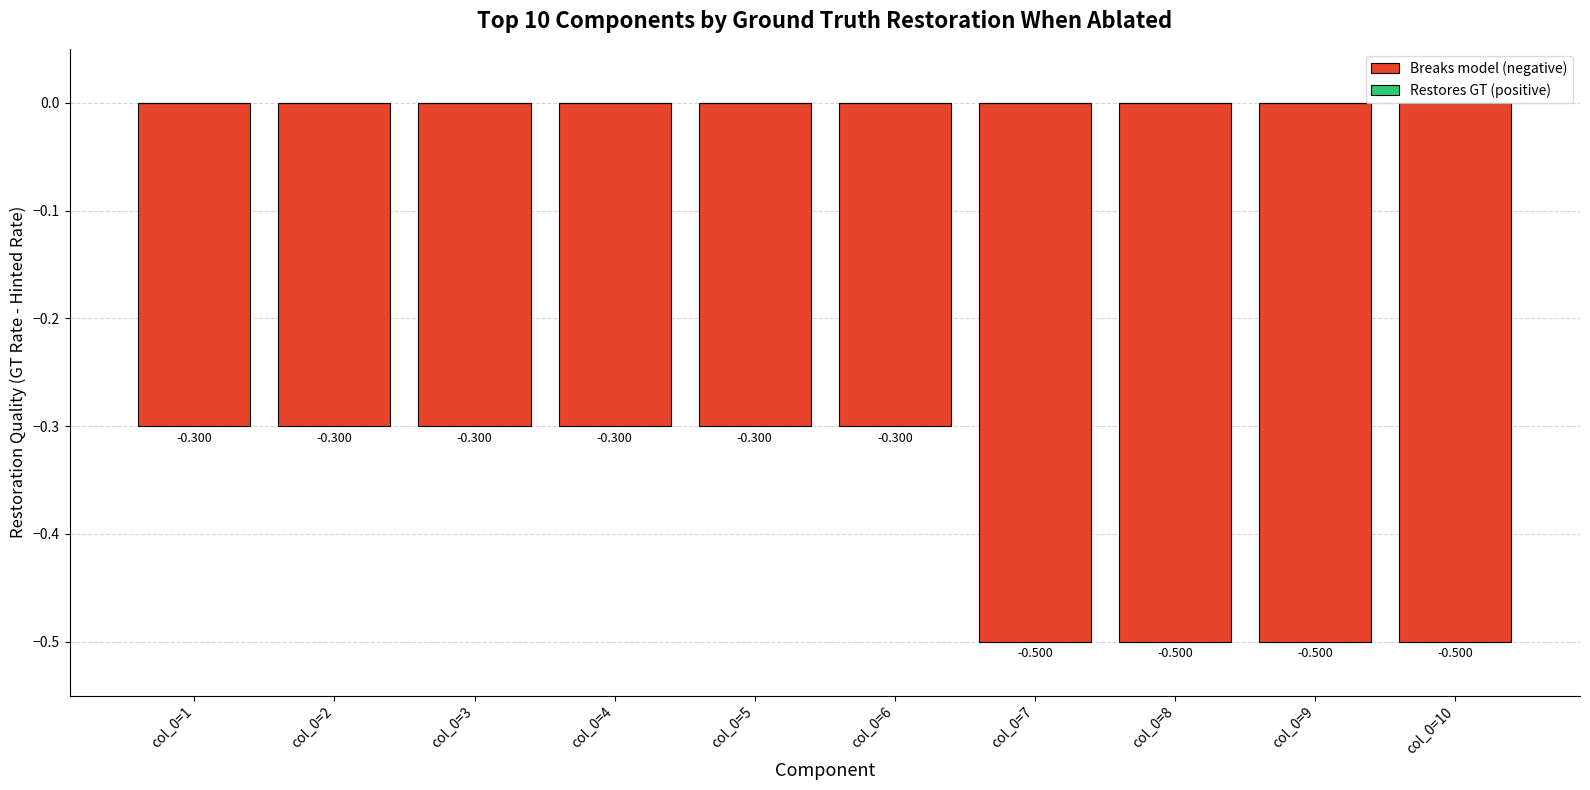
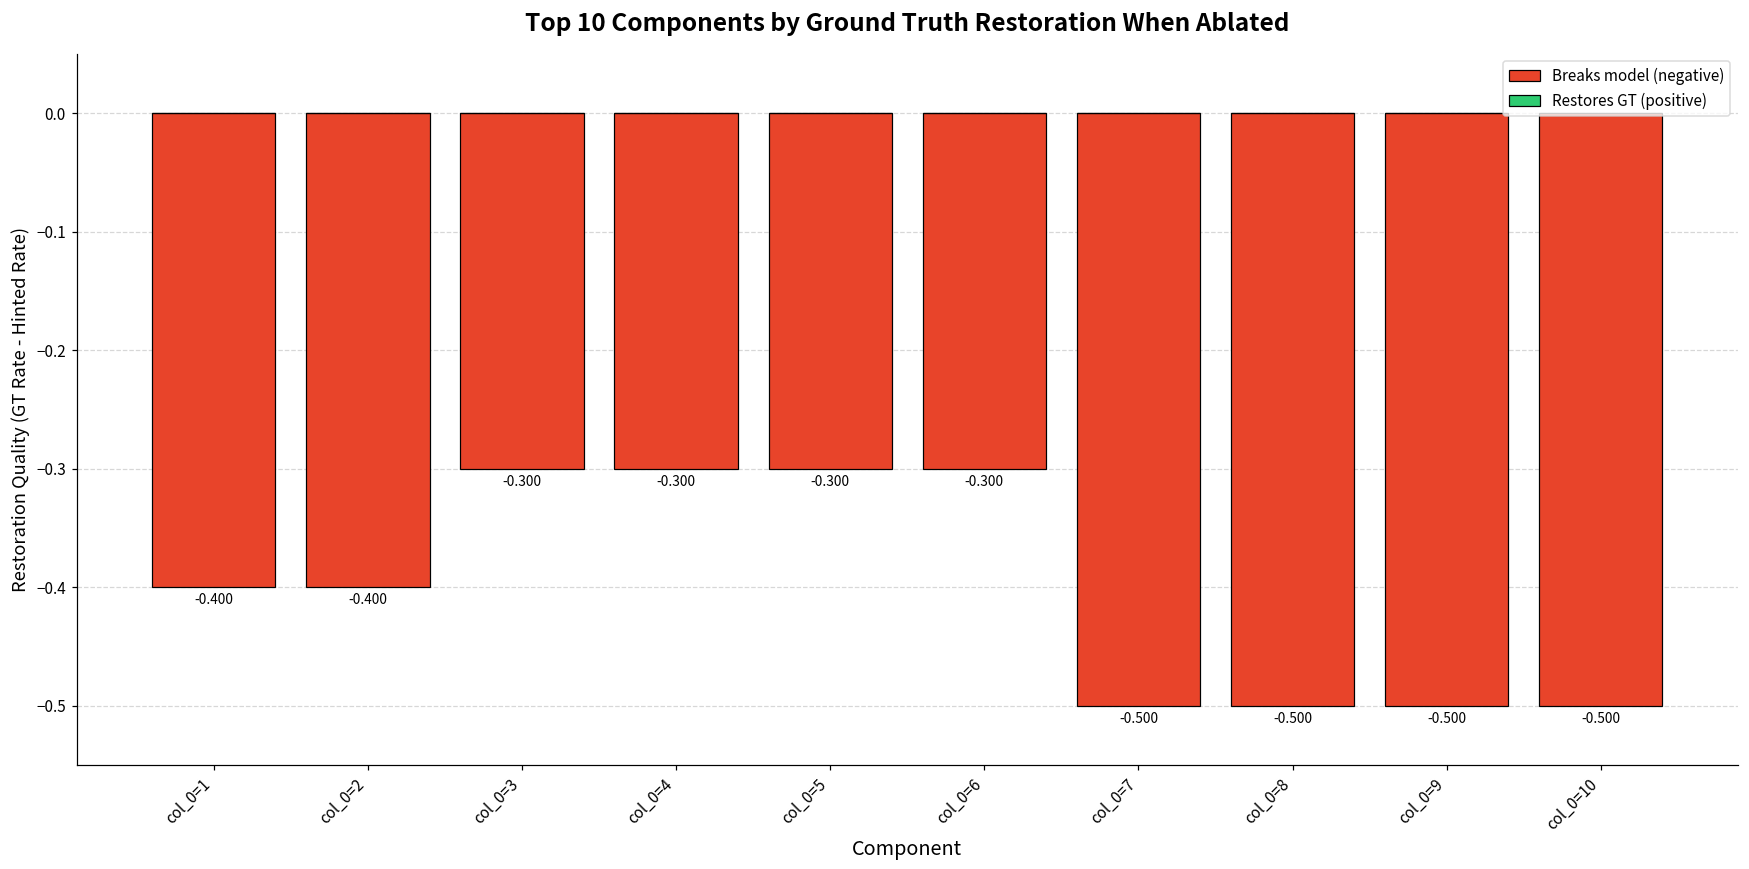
Breaks model (negative), col_0=1: -0.300 -> -0.400
Breaks model (negative), col_0=2: -0.300 -> -0.400
